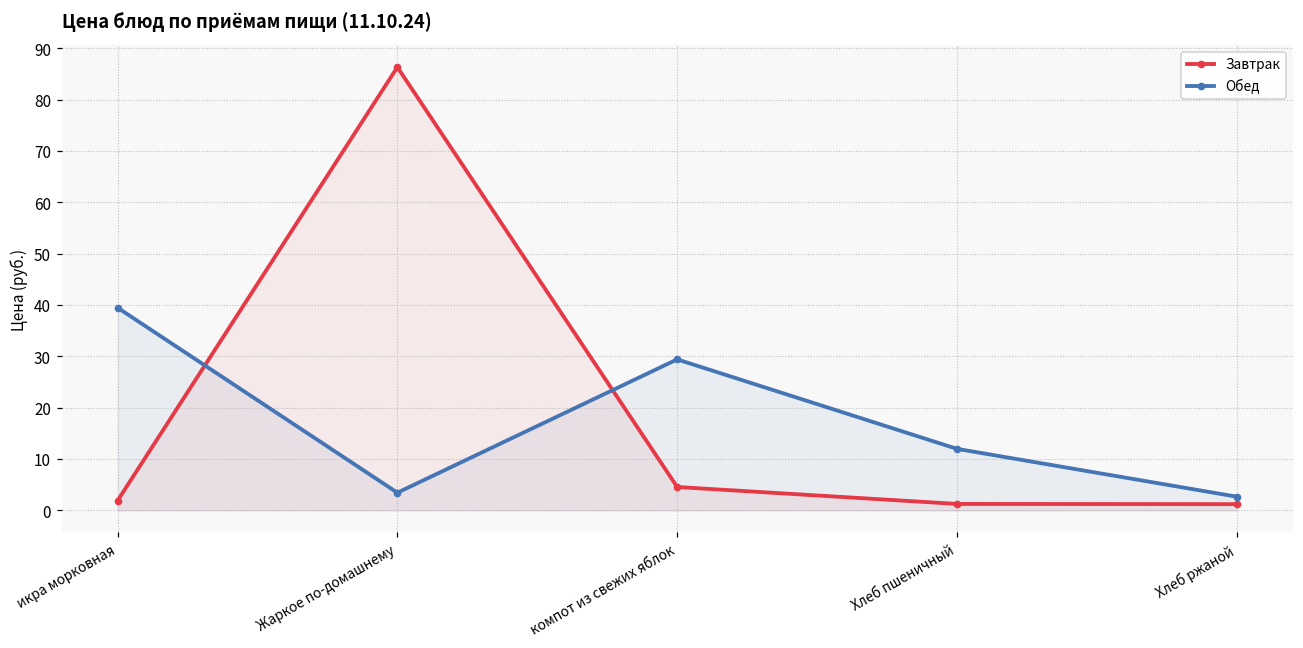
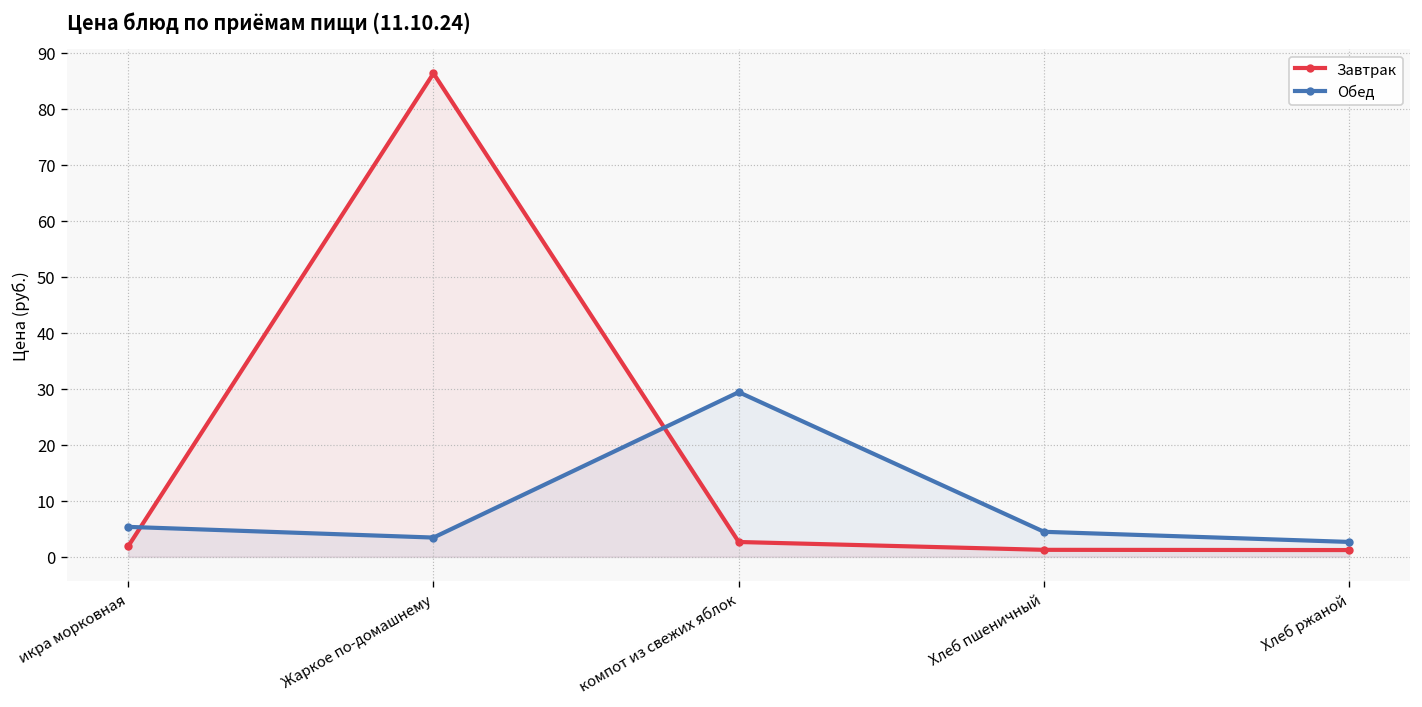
Обед, икра морковная: 39 -> 5
Завтрак, компот из свежих яблок: 5 -> 3
Обед, Хлеб пшеничный: 12 -> 4
